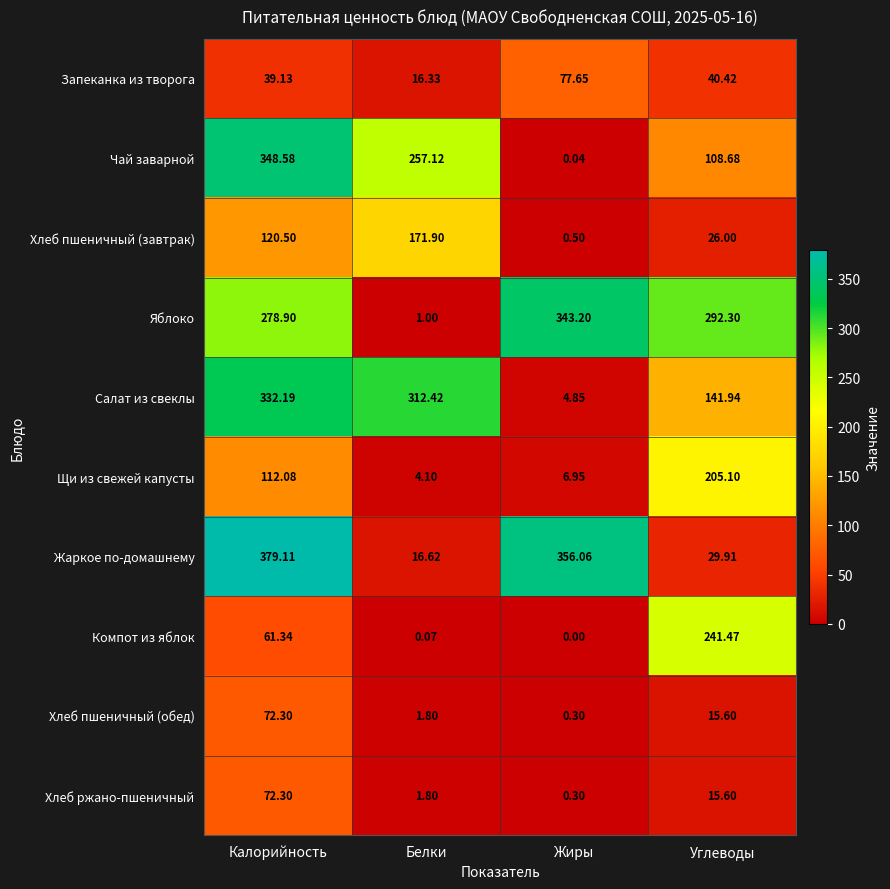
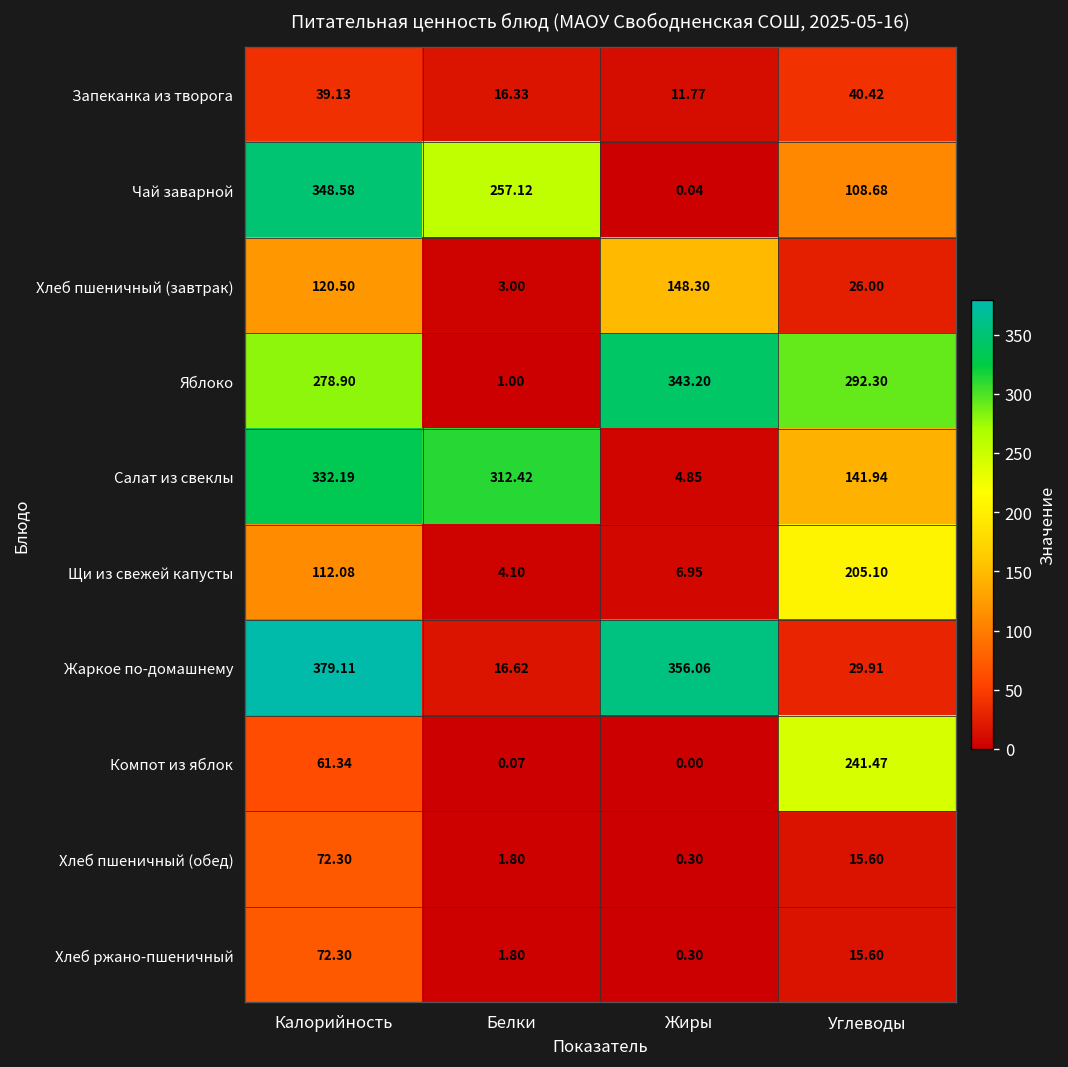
Запеканка из творога, Жиры: 77.65 -> 11.77
Хлеб пшеничный (завтрак), Белки: 171.90 -> 3.00
Хлеб пшеничный (завтрак), Жиры: 0.50 -> 148.30
